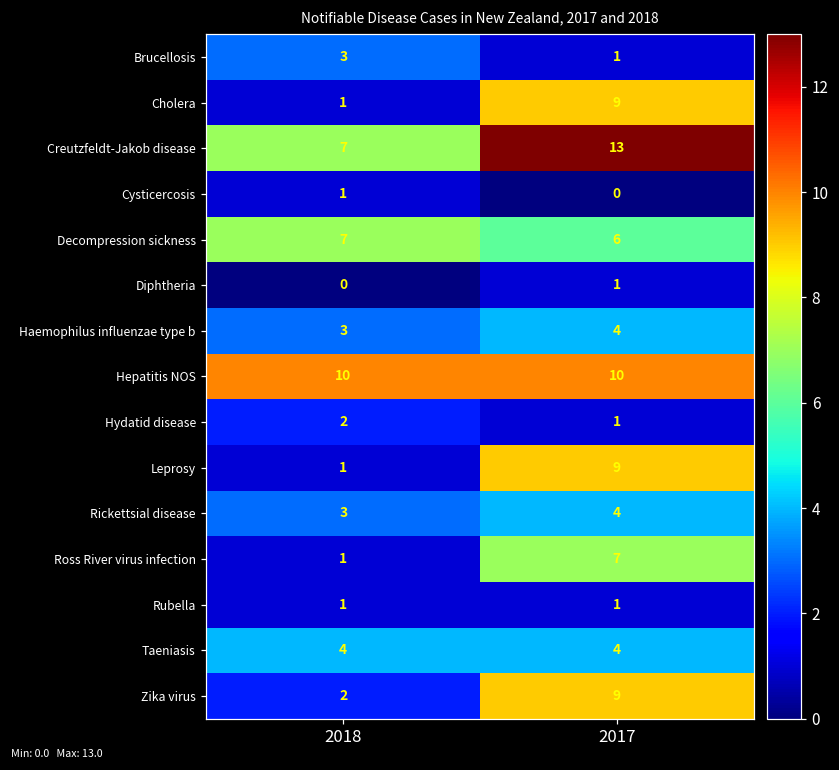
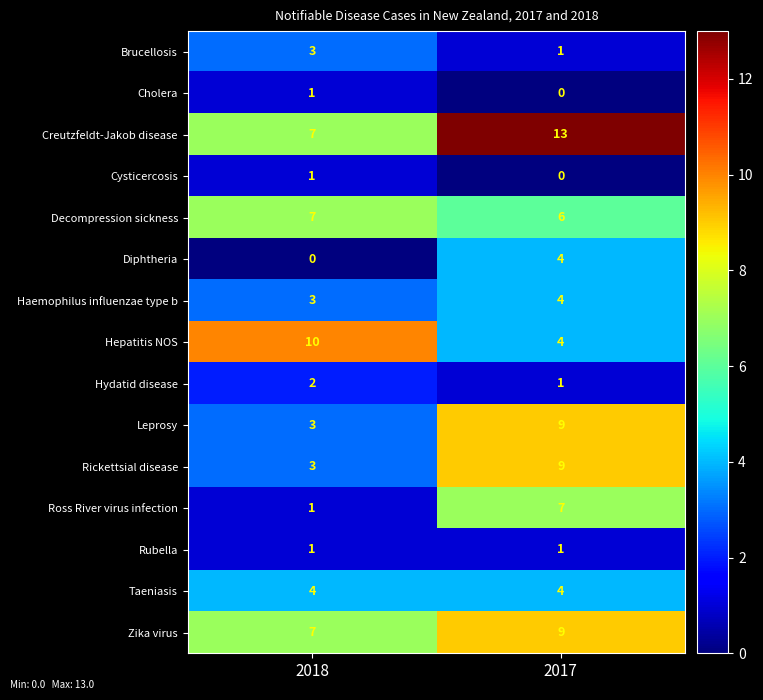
Cholera, 2017: 9 -> 0
Diphtheria, 2017: 1 -> 4
Hepatitis NOS, 2017: 10 -> 4
Leprosy, 2018: 1 -> 3
Rickettsial disease, 2017: 4 -> 9
Zika virus, 2018: 2 -> 7
